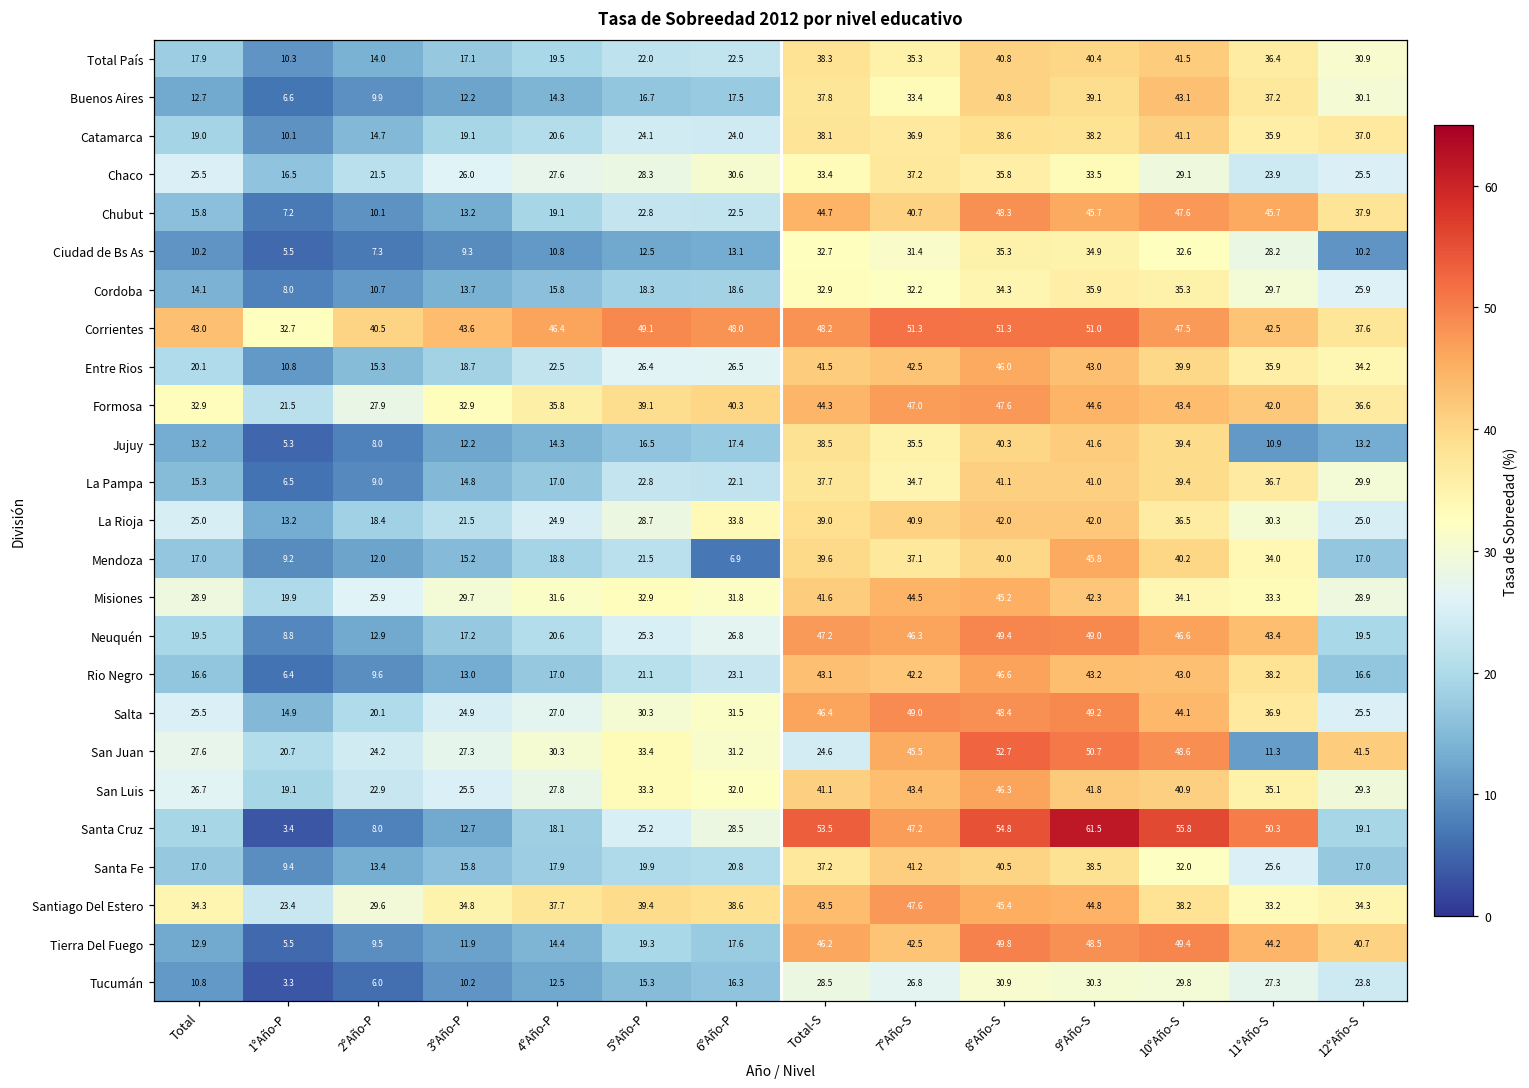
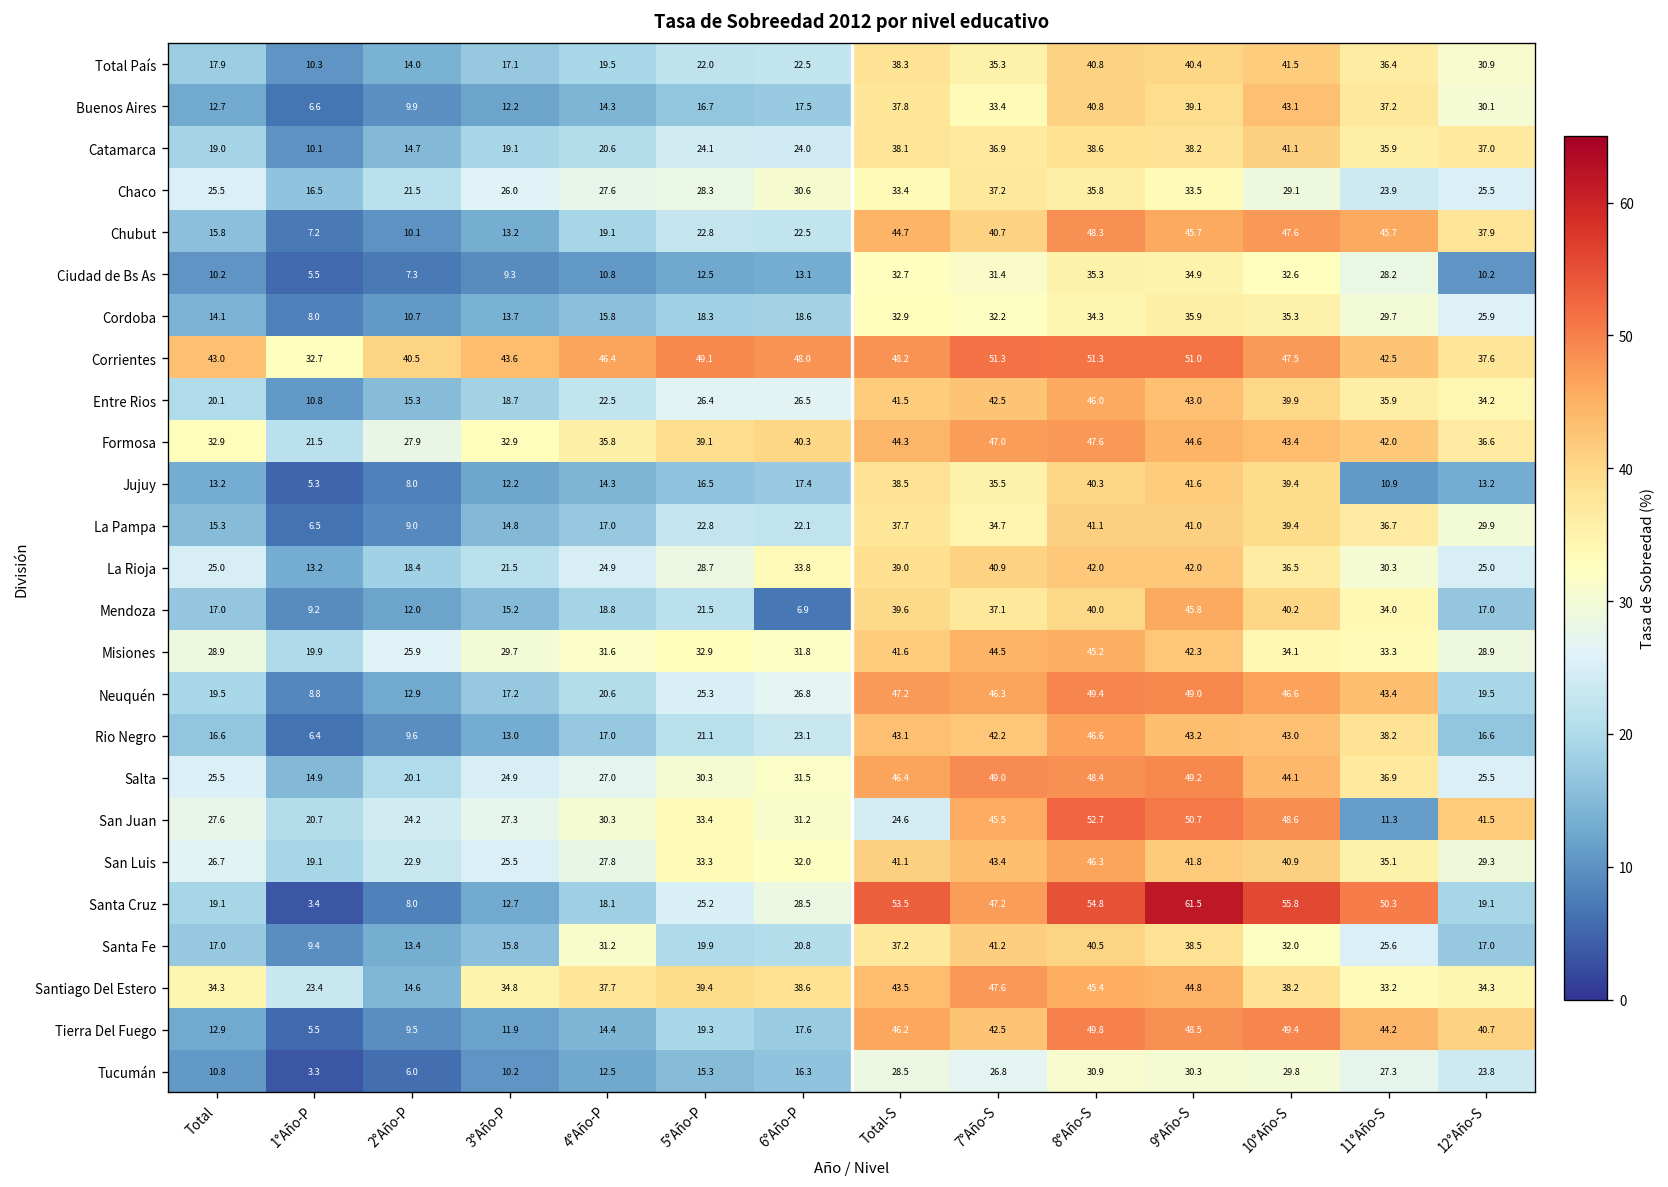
Santa Fe, 4°Año-P: 17.9 -> 31.2
Santiago Del Estero, 2°Año-P: 29.6 -> 14.6
